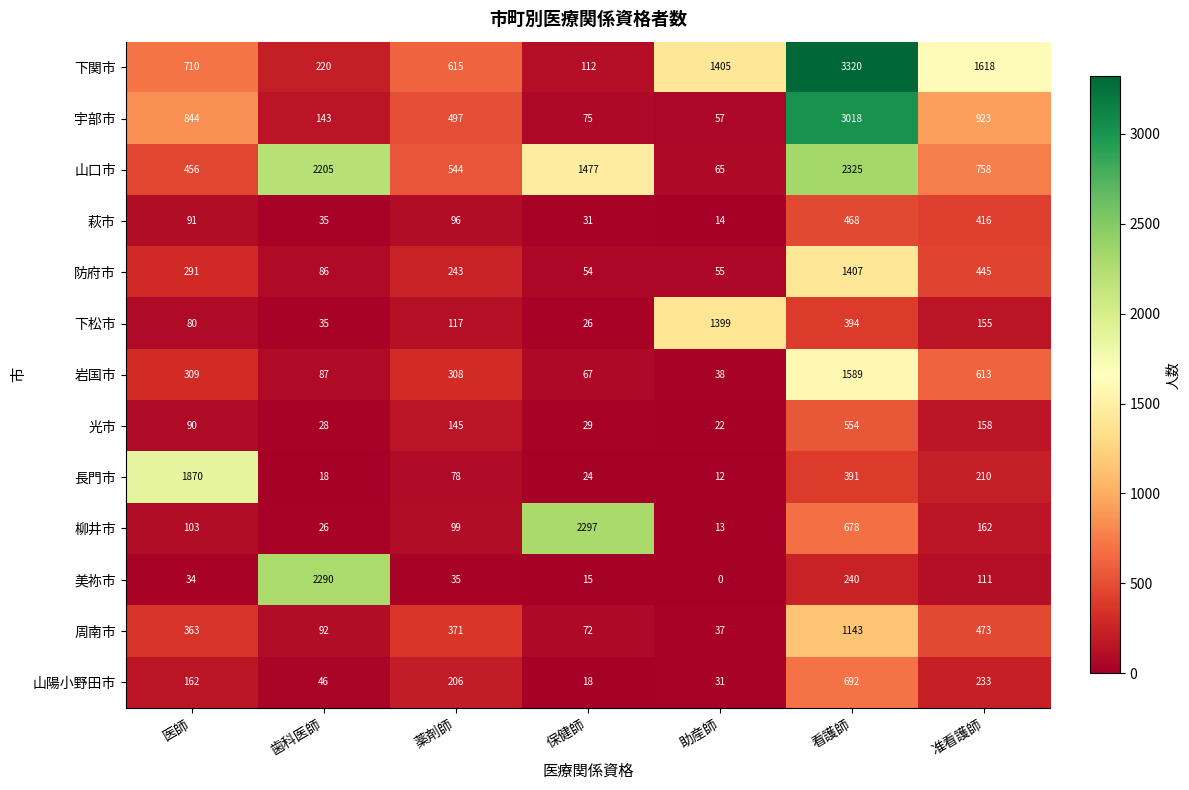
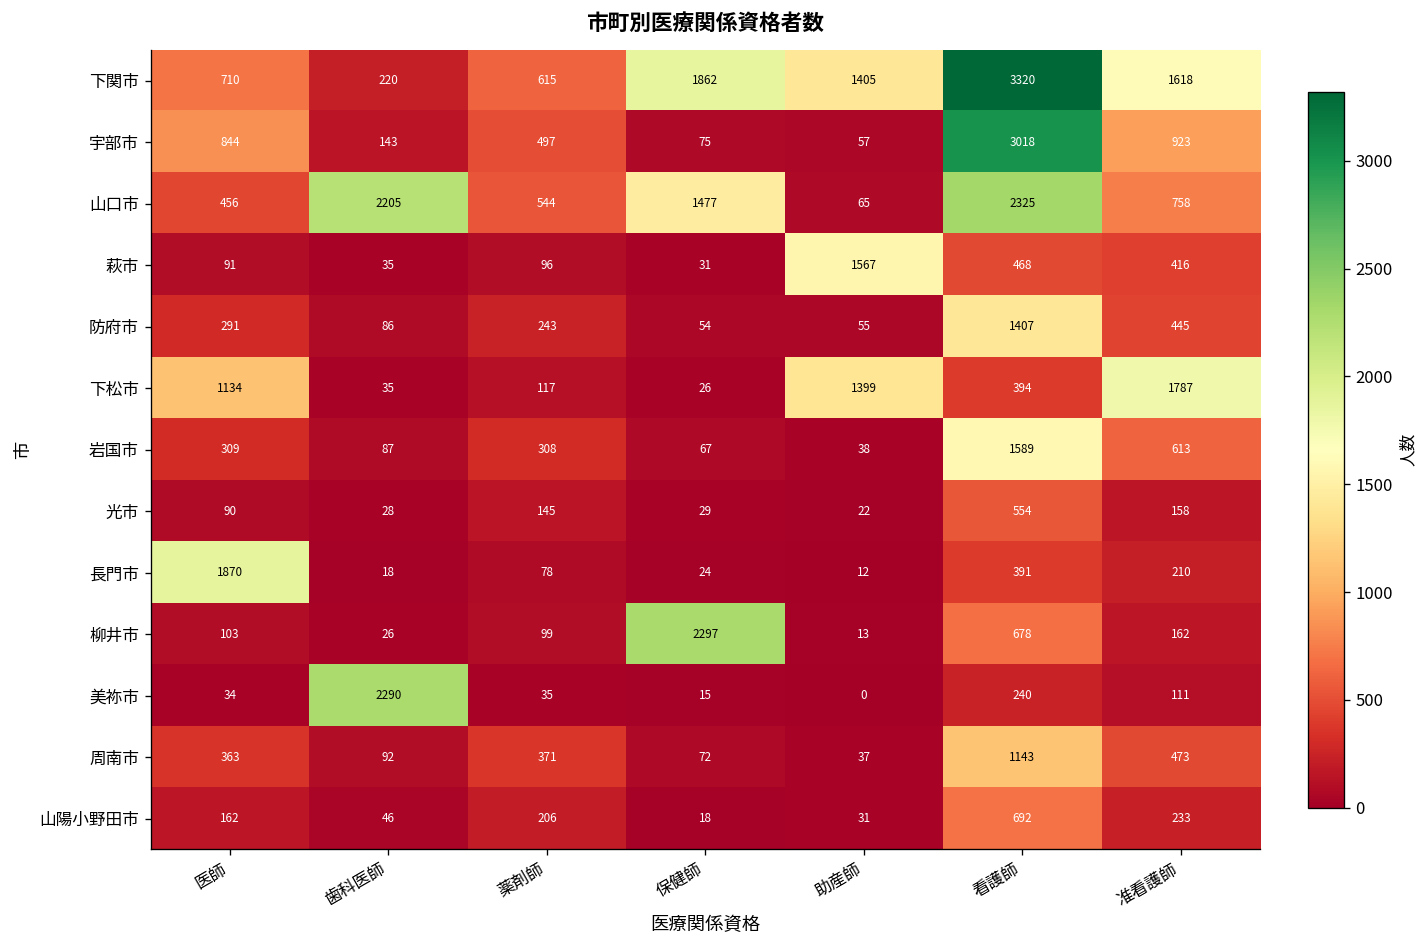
下関市, 保健師: 112 -> 1862
萩市, 助産師: 14 -> 1567
下松市, 医師: 80 -> 1134
下松市, 准看護師: 155 -> 1787
